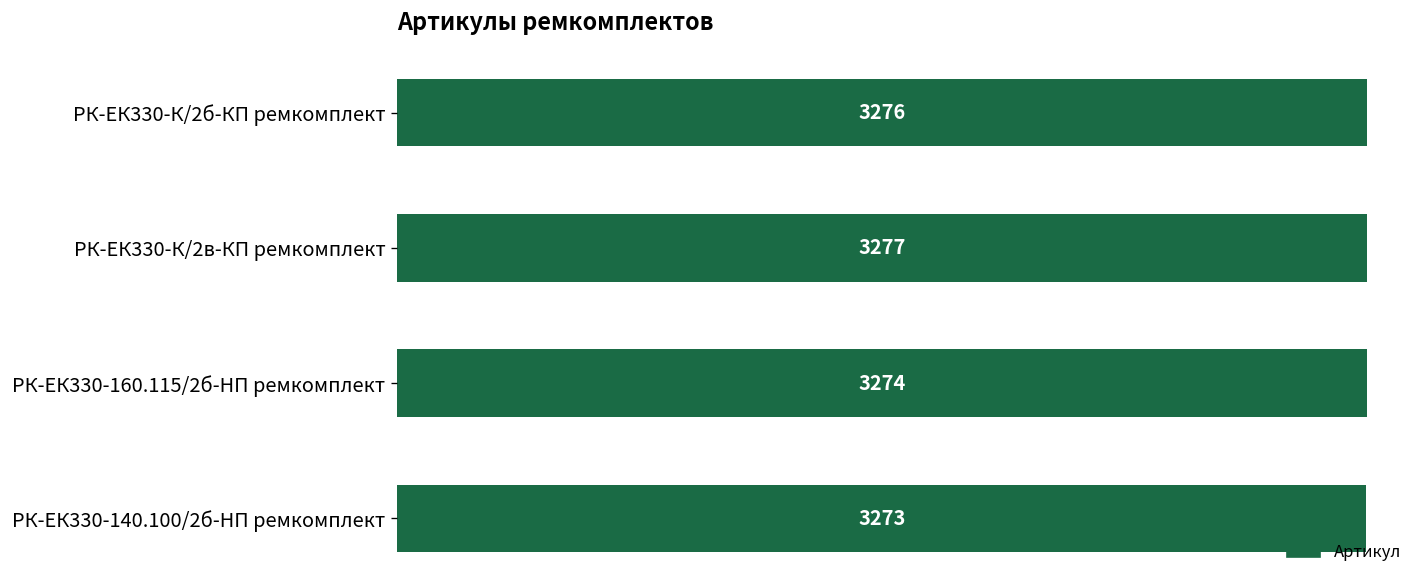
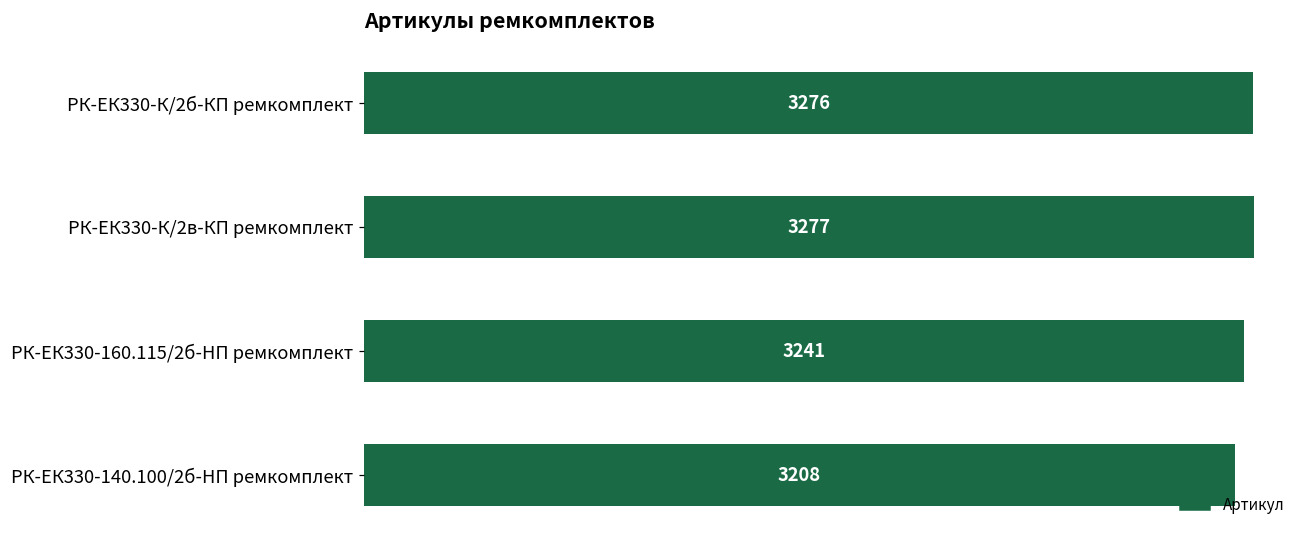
РК-ЕК330-160.115/2б-HП ремкомплект: 3274 -> 3241
РК-ЕК330-140.100/2б-HП ремкомплект: 3273 -> 3208
